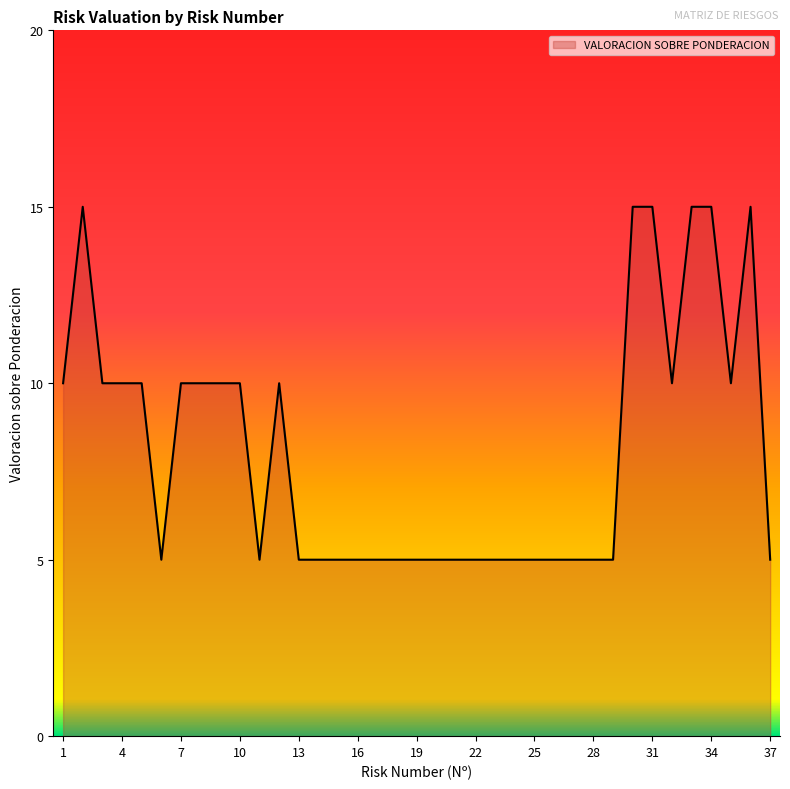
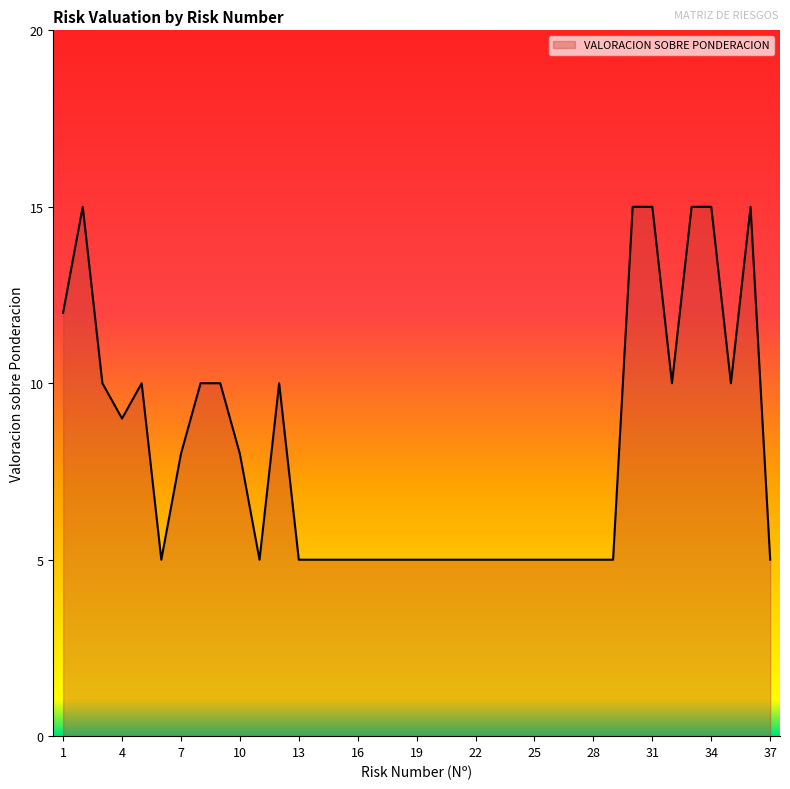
1: 10 -> 12
4: 10 -> 9
7: 10 -> 8
10: 10 -> 8
